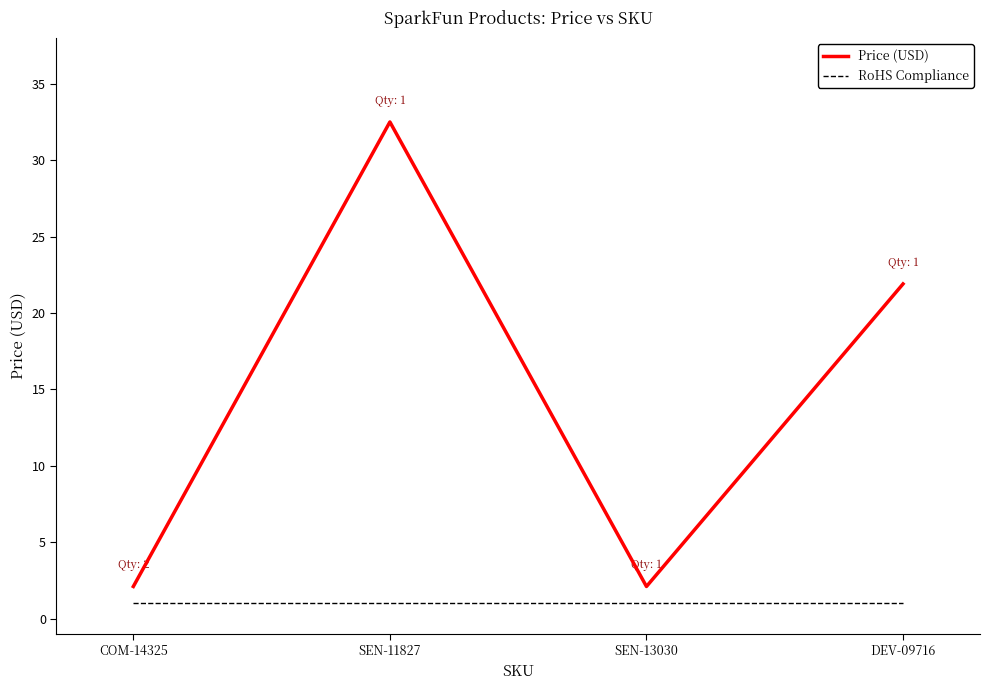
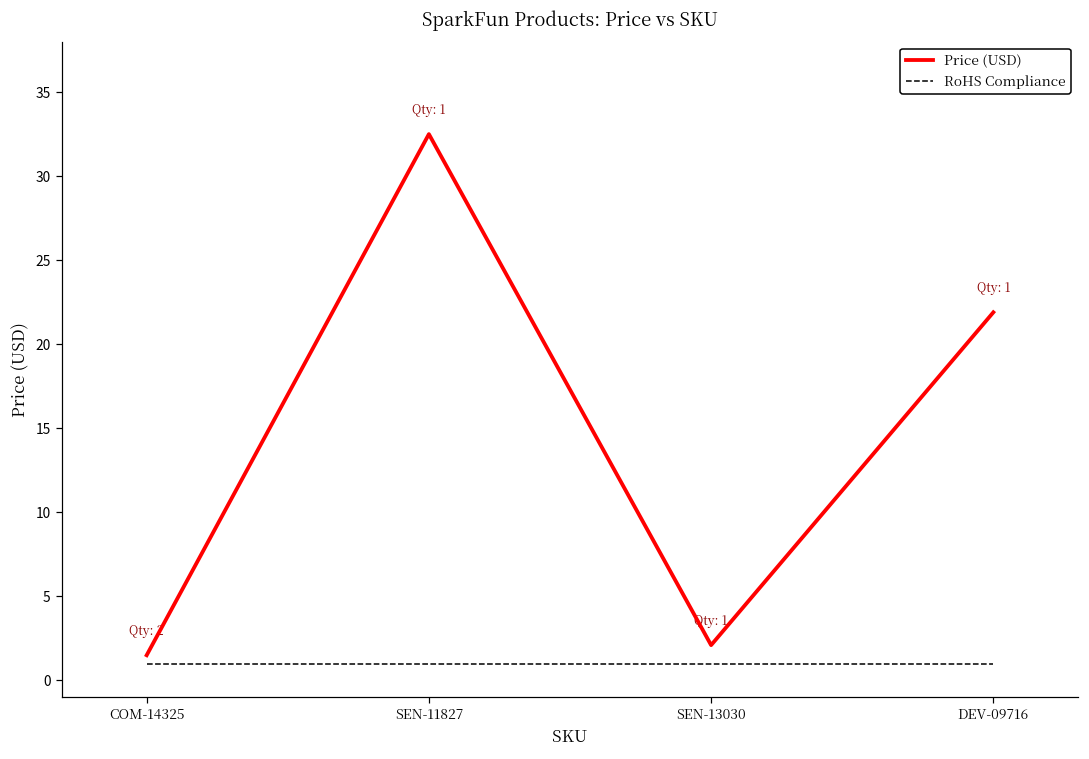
Price (USD), COM-14325: 2.1 -> 1.5
